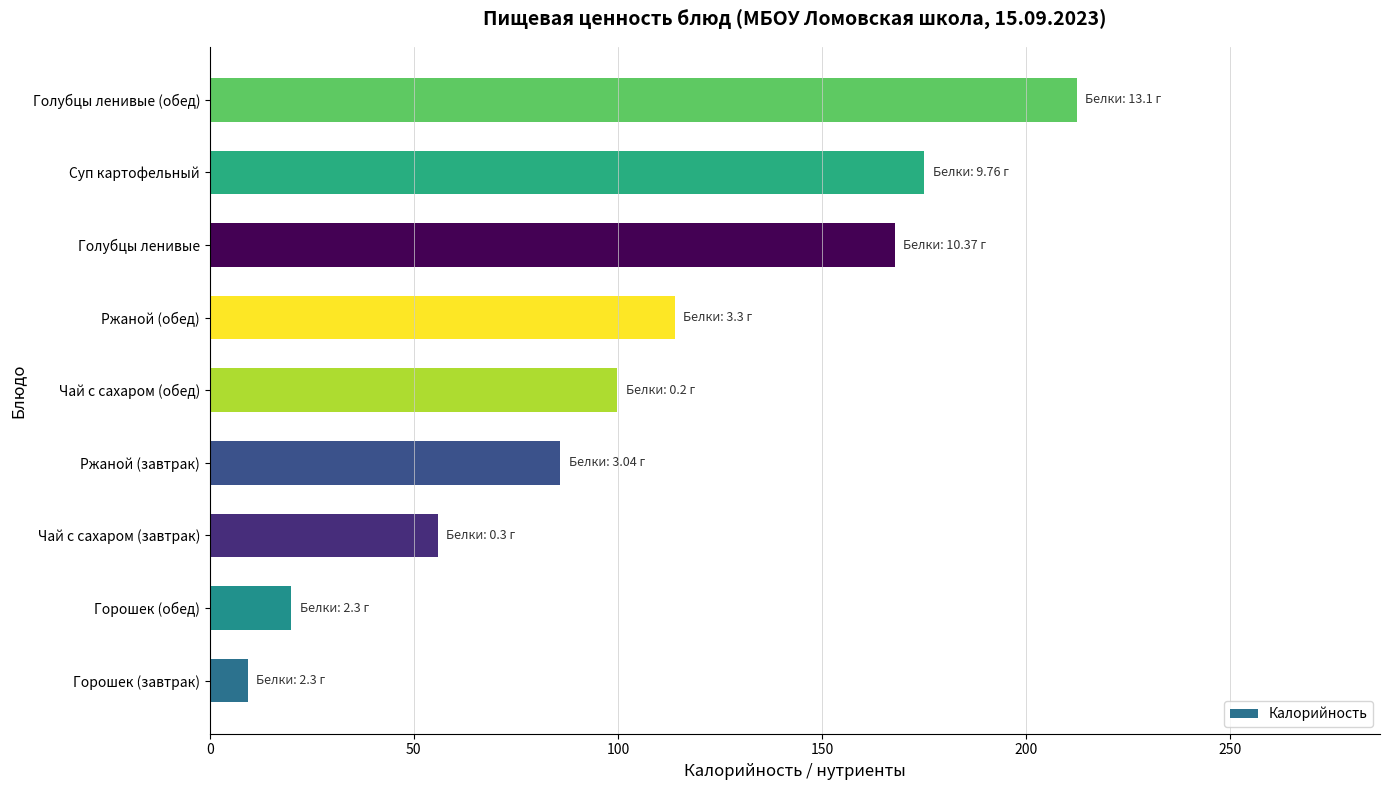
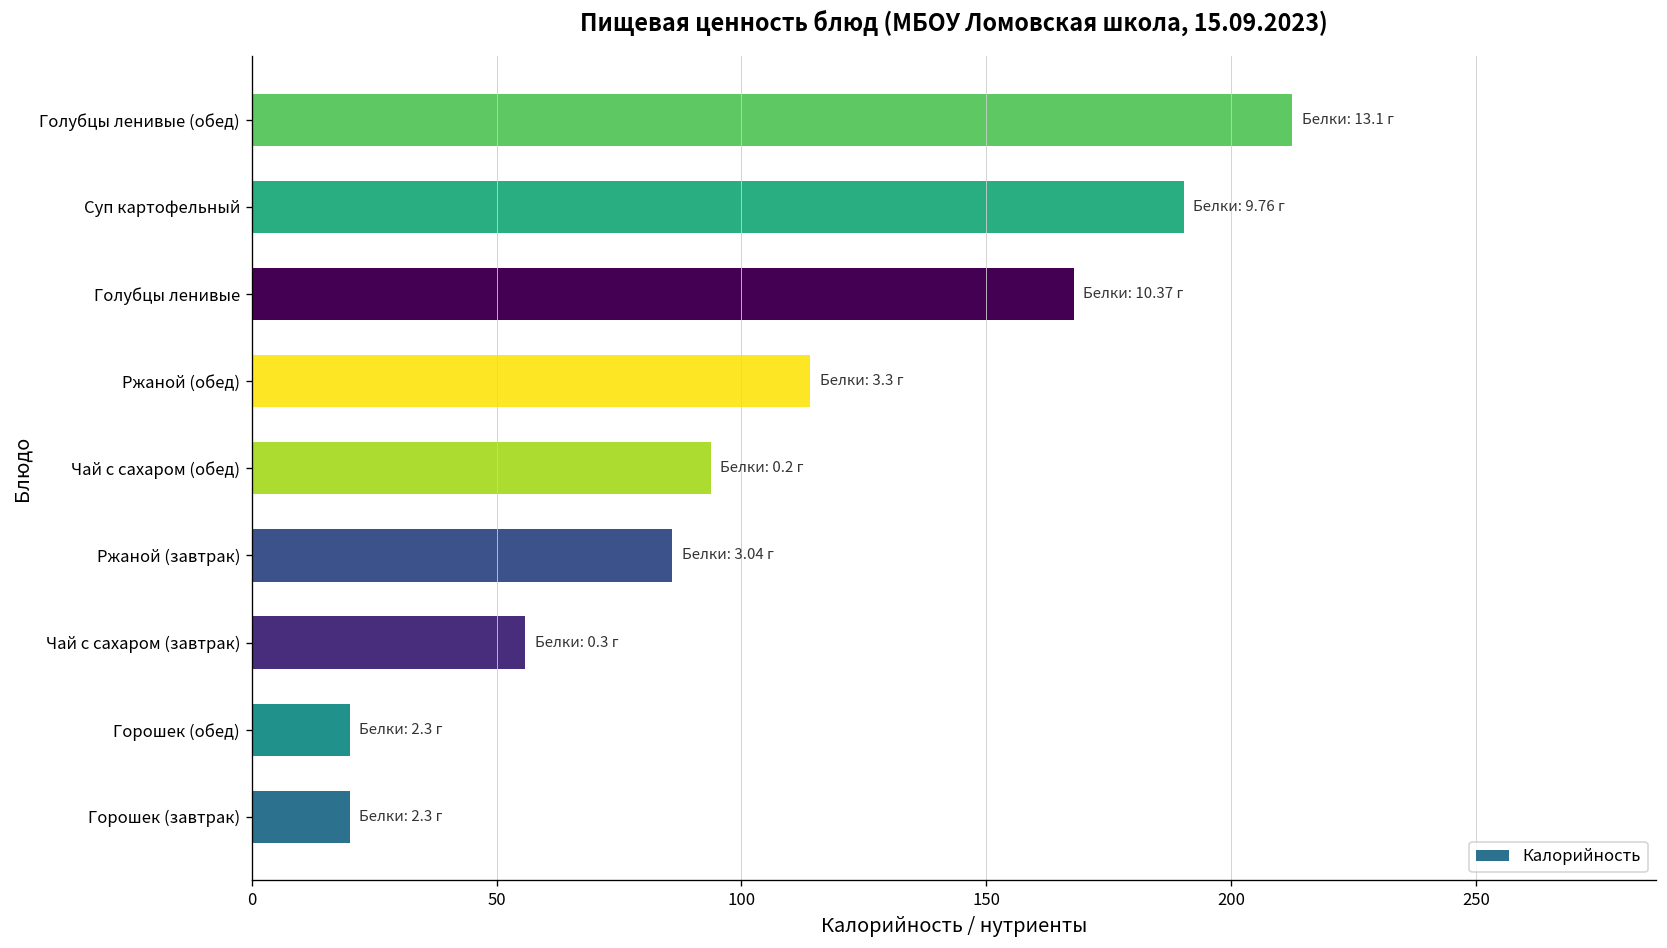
Суп картофельный: 175 -> 190
Чай с сахаром (обед): 100 -> 94
Горошек (завтрак): 9 -> 20
